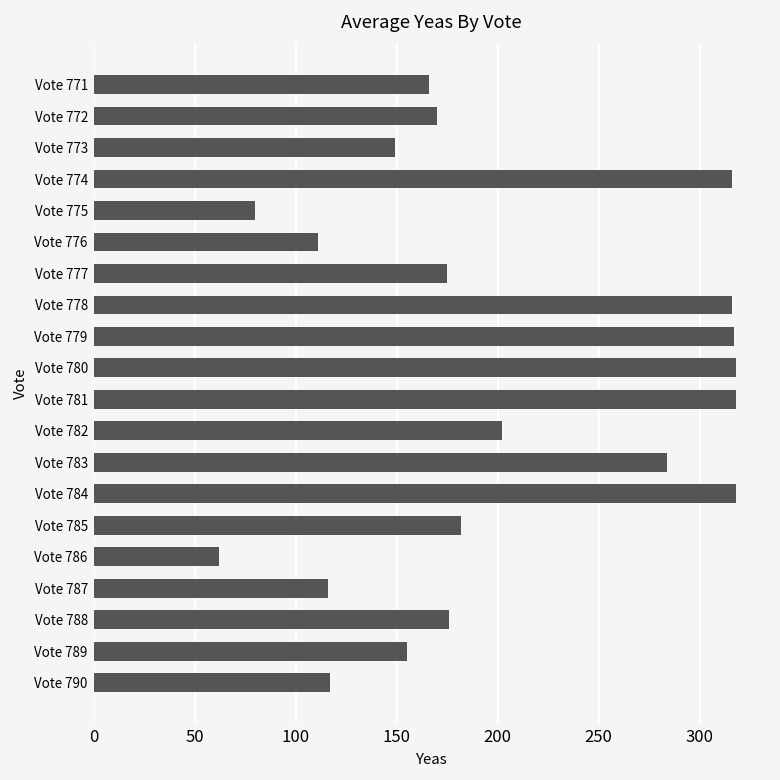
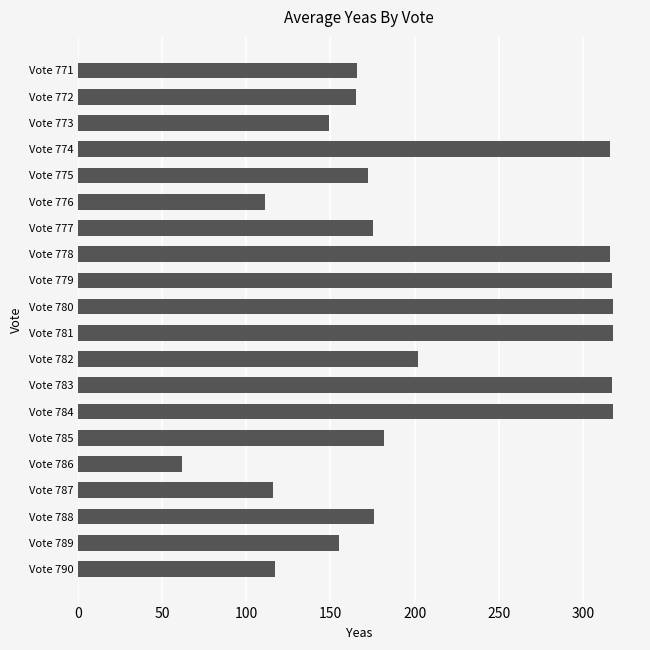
Vote 772: 170 -> 165
Vote 775: 80 -> 172
Vote 783: 284 -> 317
